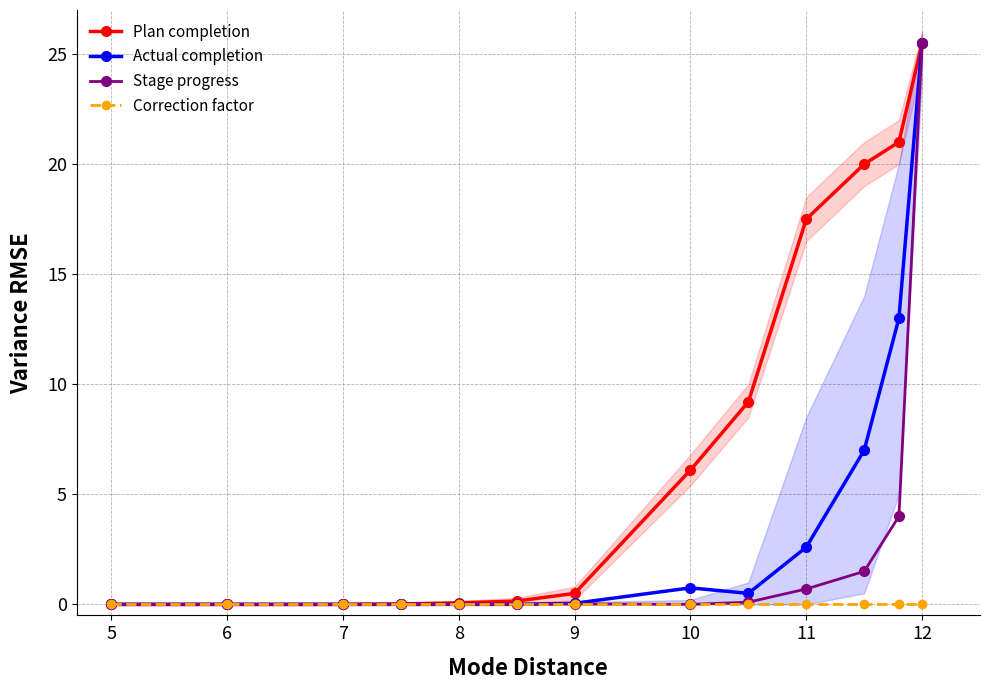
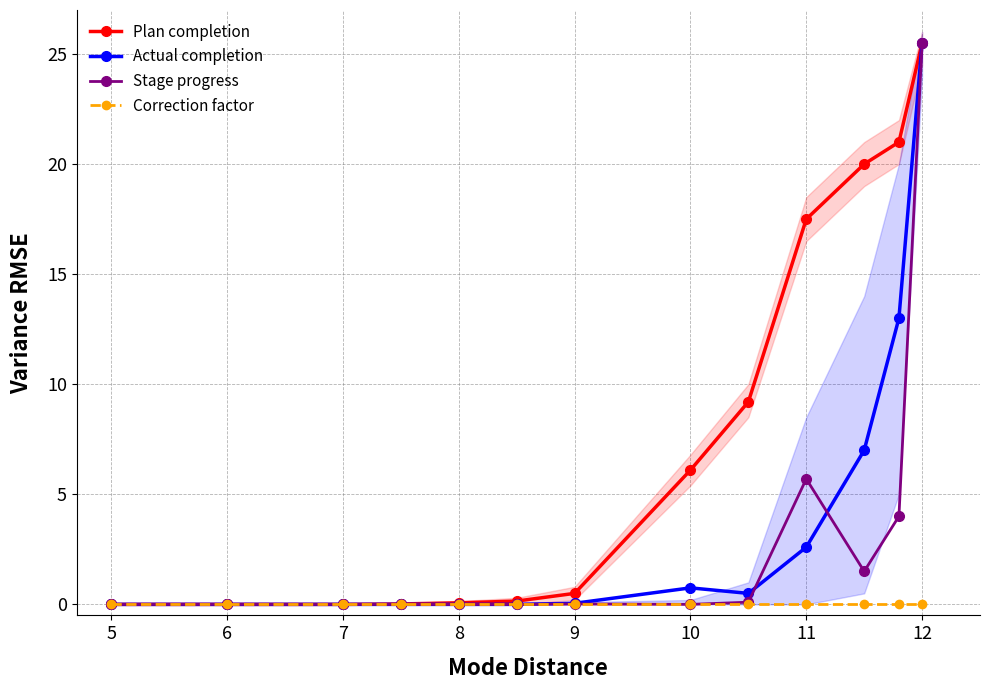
Stage progress, 11: 0.7 -> 5.7
